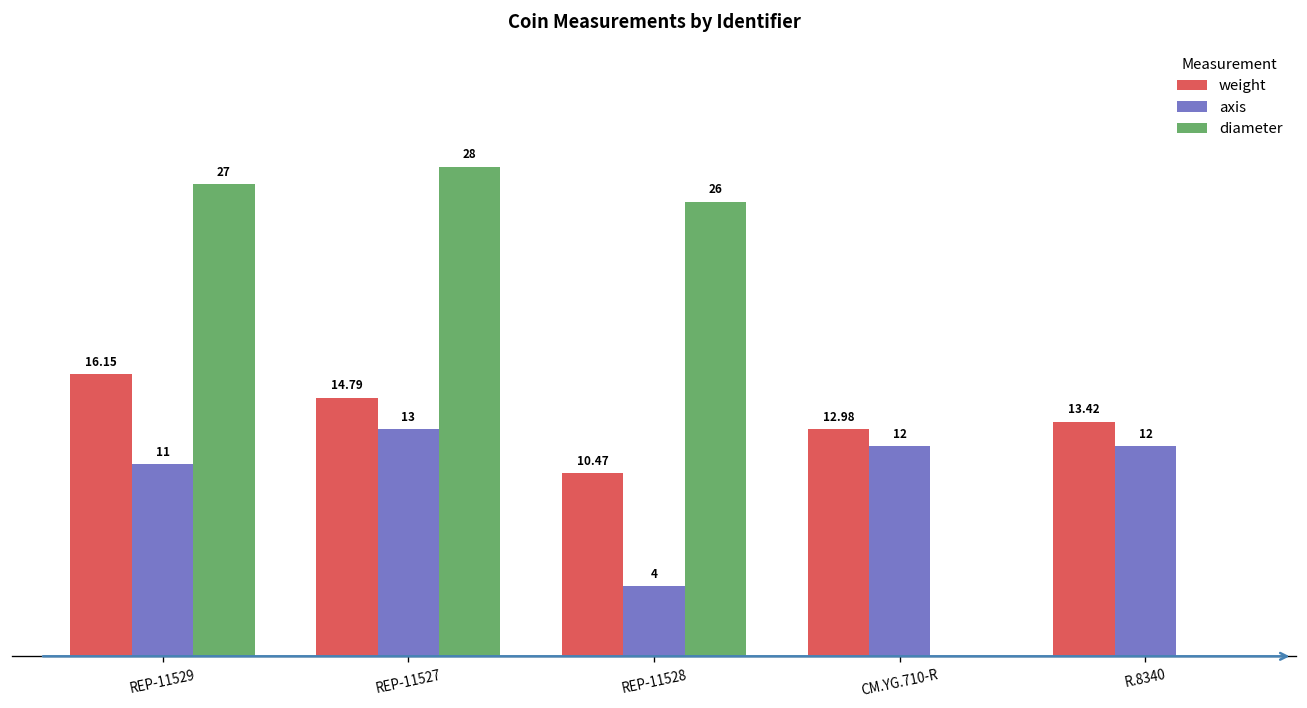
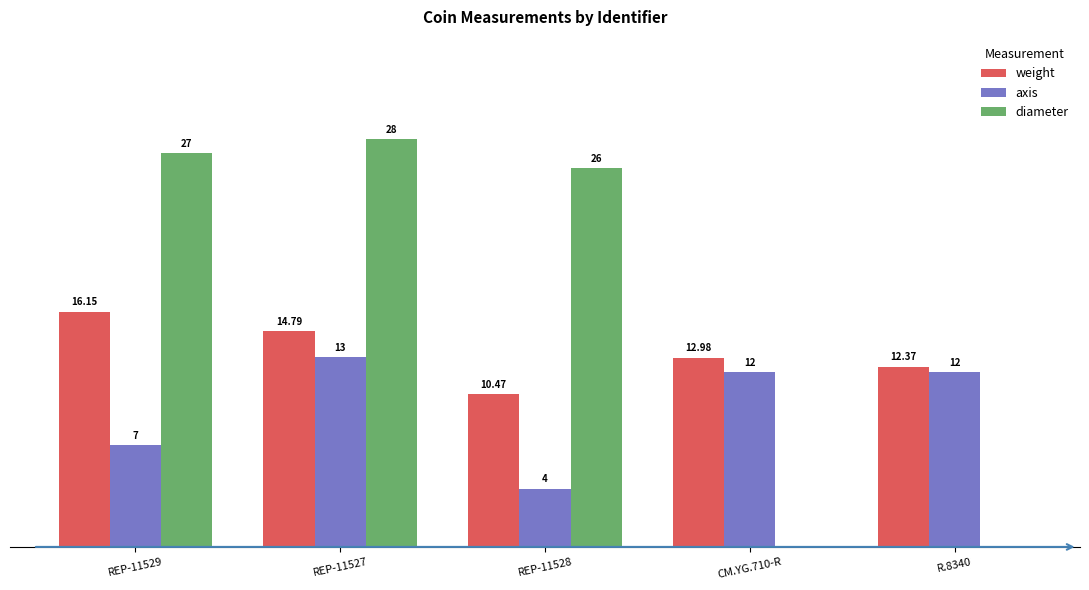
axis, REP-11529: 11 -> 7
weight, R.8340: 13.42 -> 12.37
